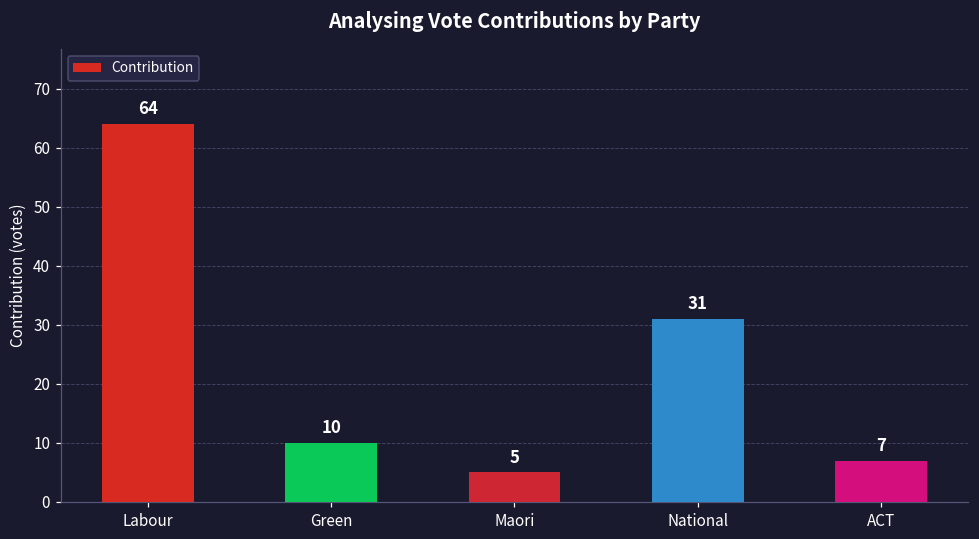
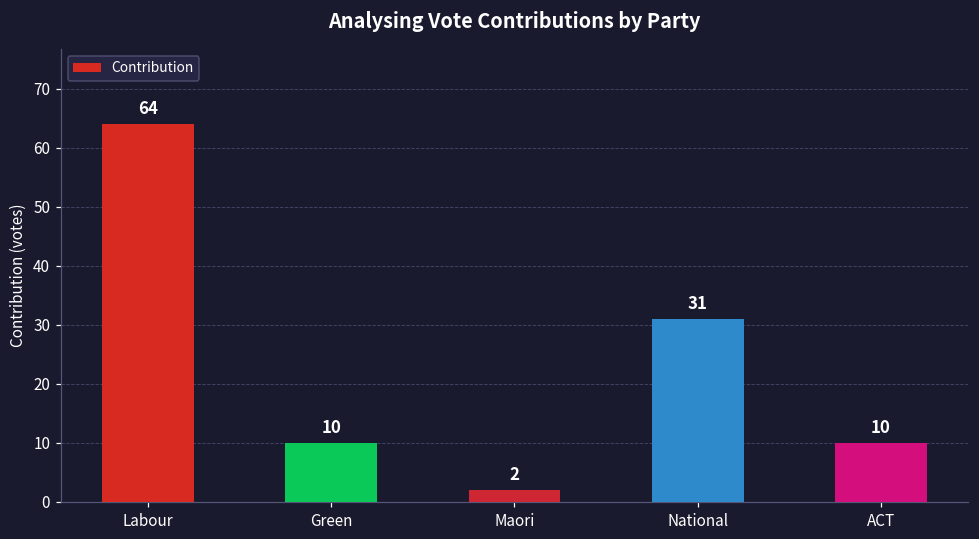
Maori: 5 -> 2
ACT: 7 -> 10
